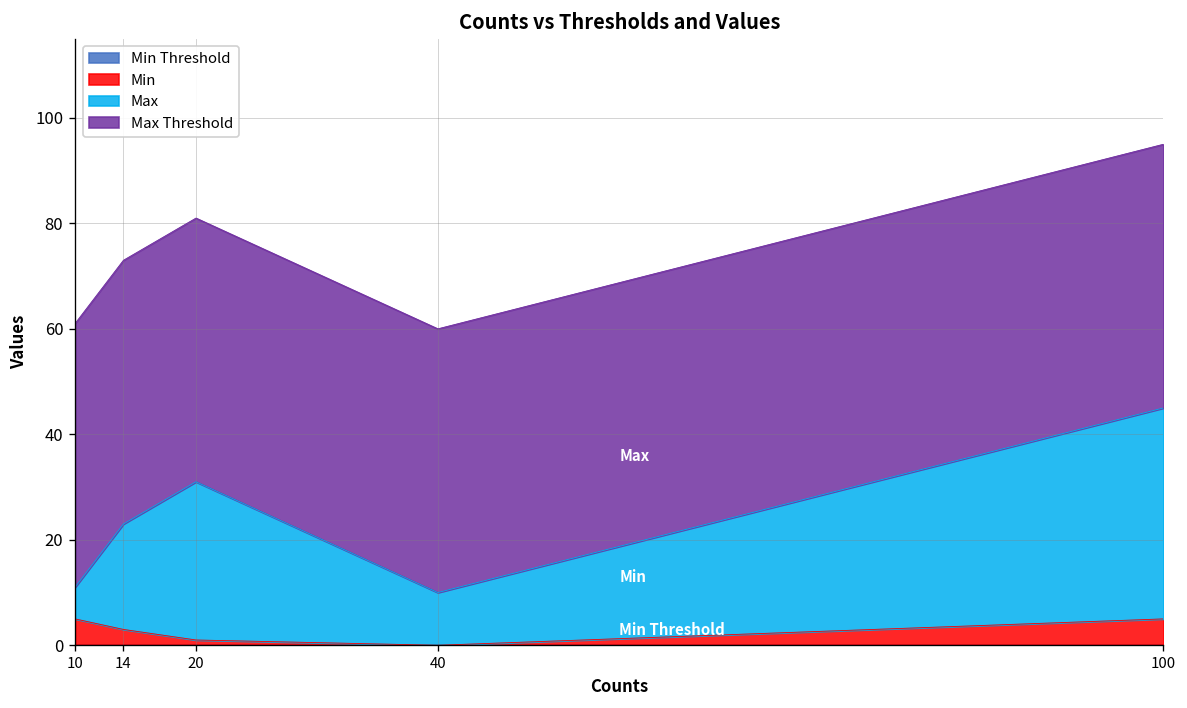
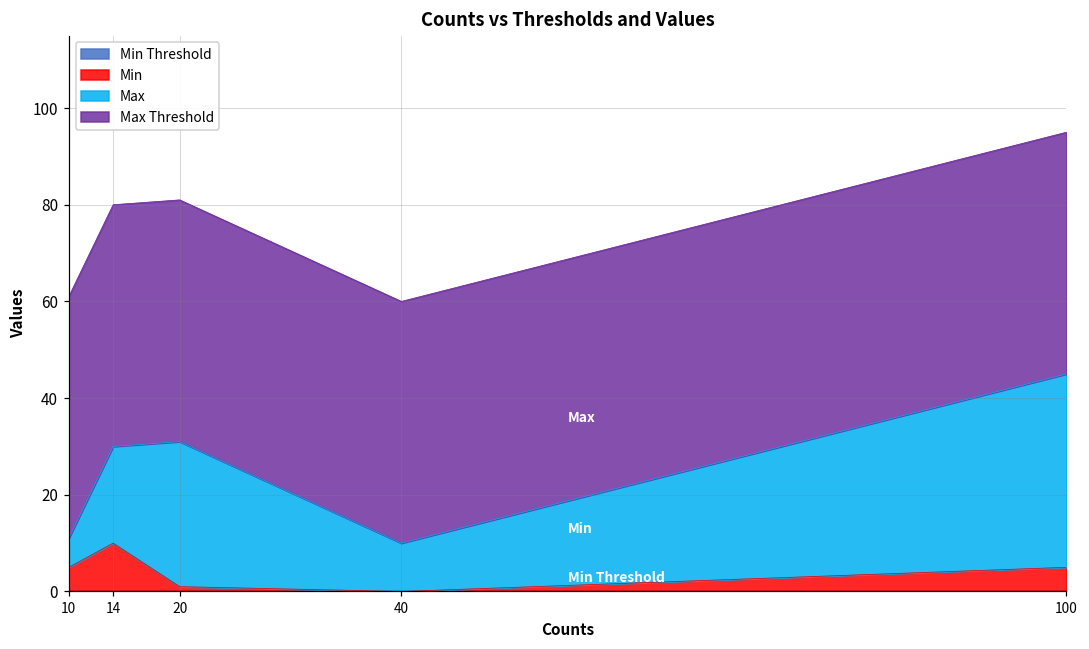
Min, 14: 3 -> 10
